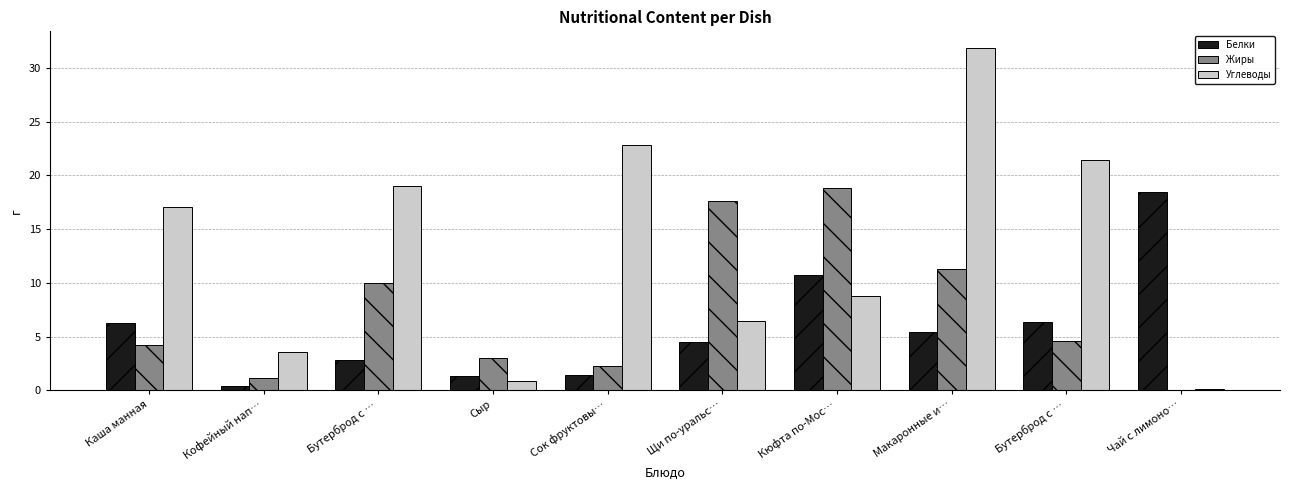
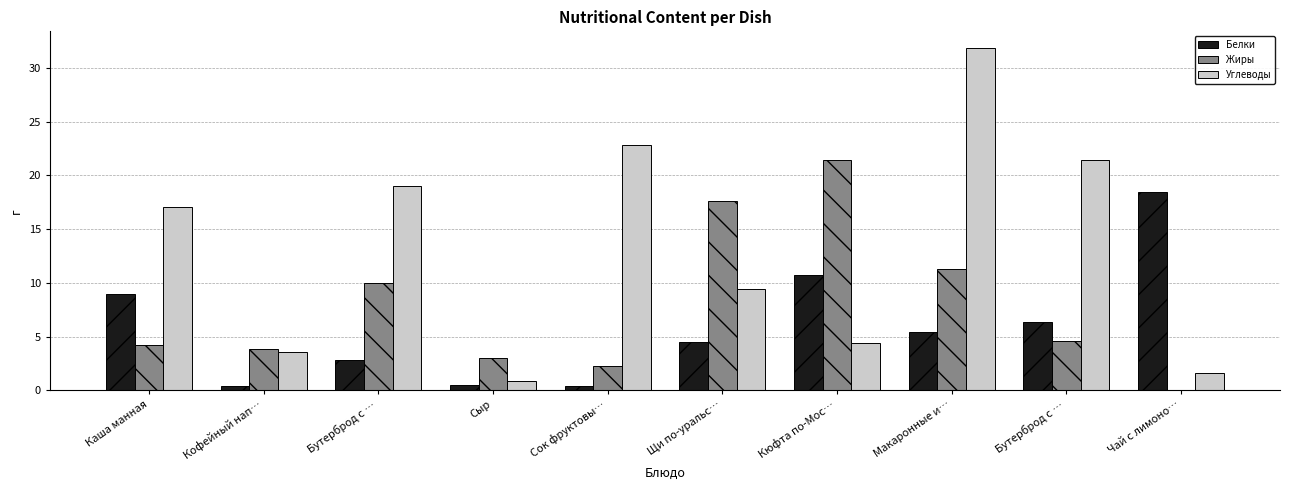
Белки, Каша манная: 6.2 -> 9.0
Жиры, Кофейный нап…: 1.1 -> 3.8
Белки, Сыр: 1.4 -> 0.6
Белки, Сок фруктовы…: 1.4 -> 0.4
Углеводы, Щи по-уральс…: 6.5 -> 9.5
Жиры, Кюфта по-Мос…: 18.8 -> 21.5
Углеводы, Кюфта по-Мос…: 8.8 -> 4.4
Углеводы, Чай с лимоно…: 0.1 -> 1.6
